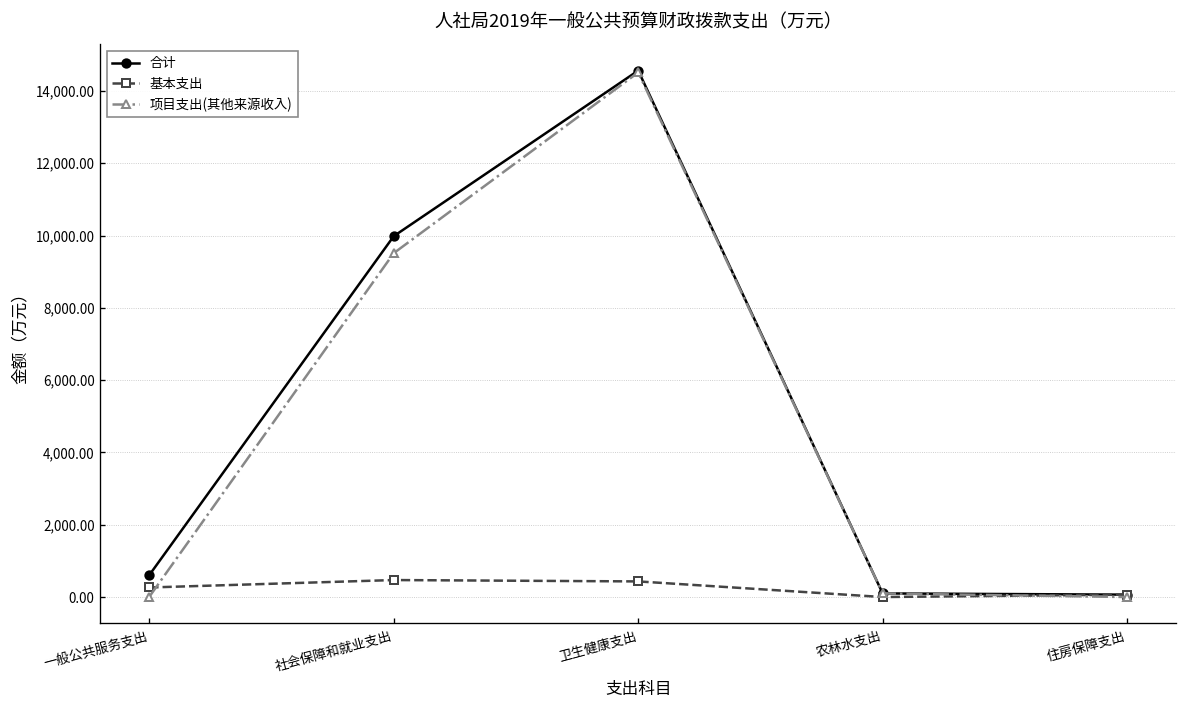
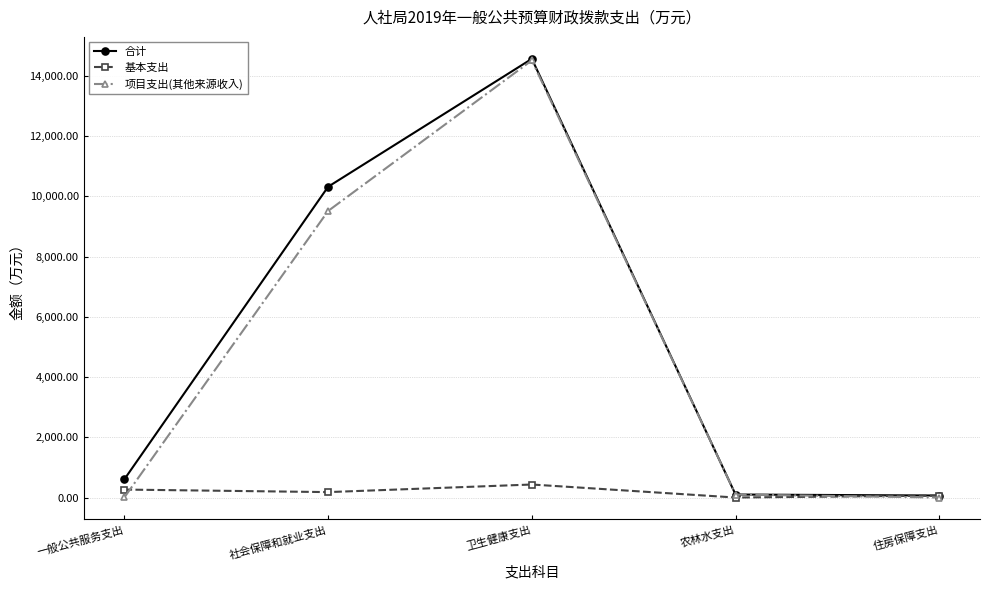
合计, 社会保障和就业支出: 10,000 -> 10,300
基本支出, 社会保障和就业支出: 500 -> 200
